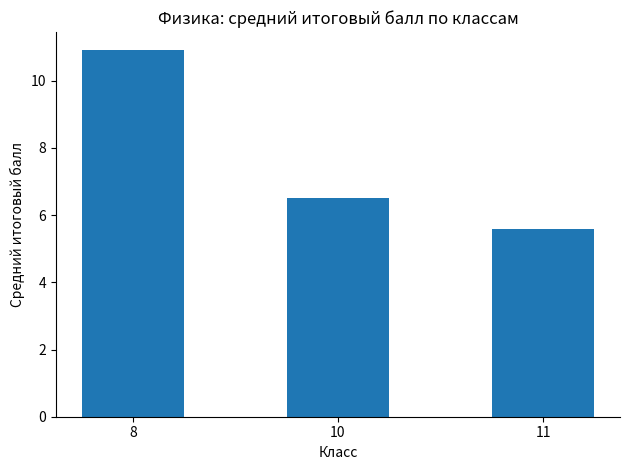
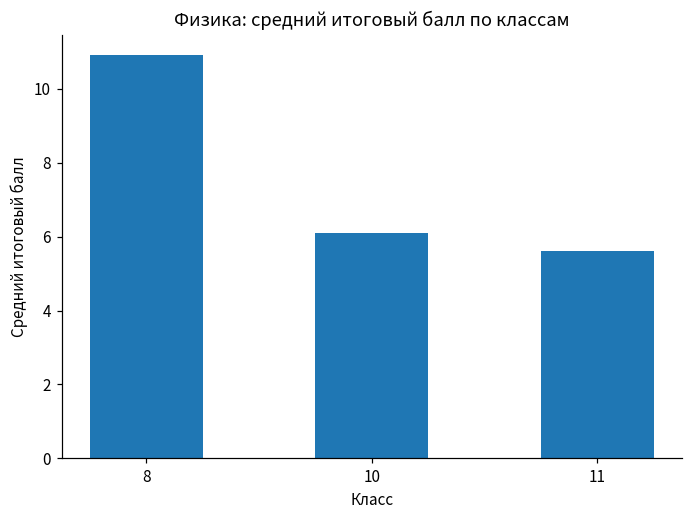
10: 6.5 -> 6.1
